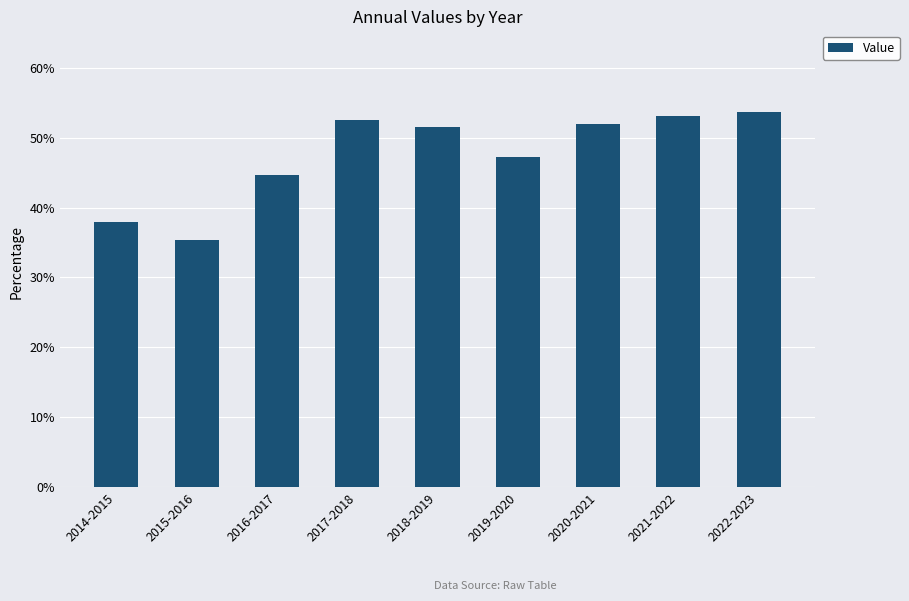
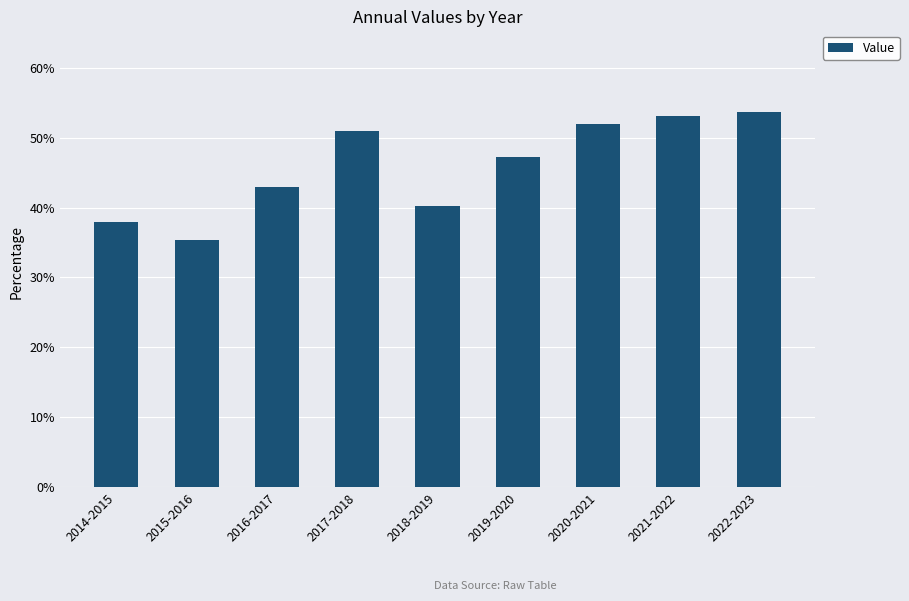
2016-2017: 45% -> 43%
2017-2018: 53% -> 51%
2018-2019: 52% -> 40%
